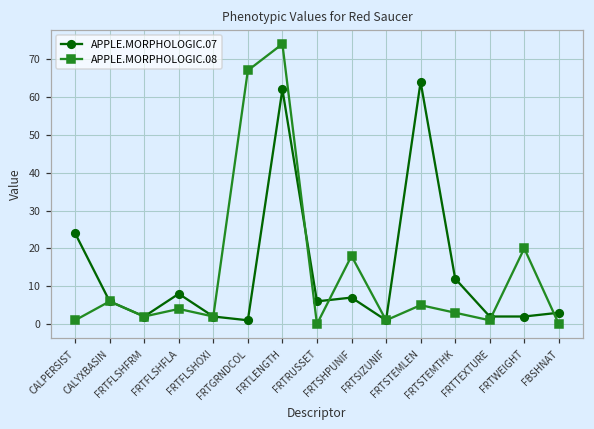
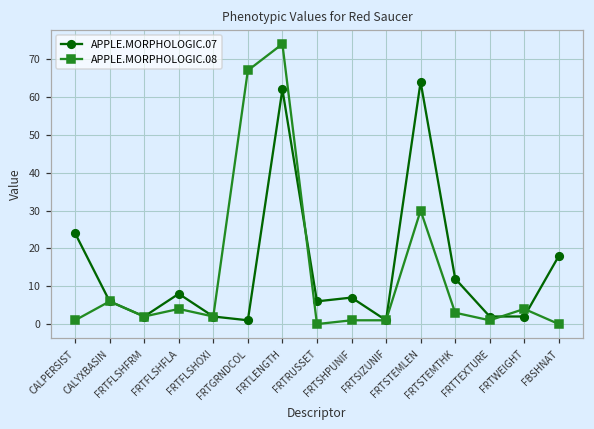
APPLE.MORPHOLOGIC.08, FRTSHPUNIF: 18 -> 1
APPLE.MORPHOLOGIC.08, FRTSTEMLEN: 5 -> 30
APPLE.MORPHOLOGIC.08, FRTWEIGHT: 20 -> 4
APPLE.MORPHOLOGIC.07, FBSHNAT: 3 -> 18
